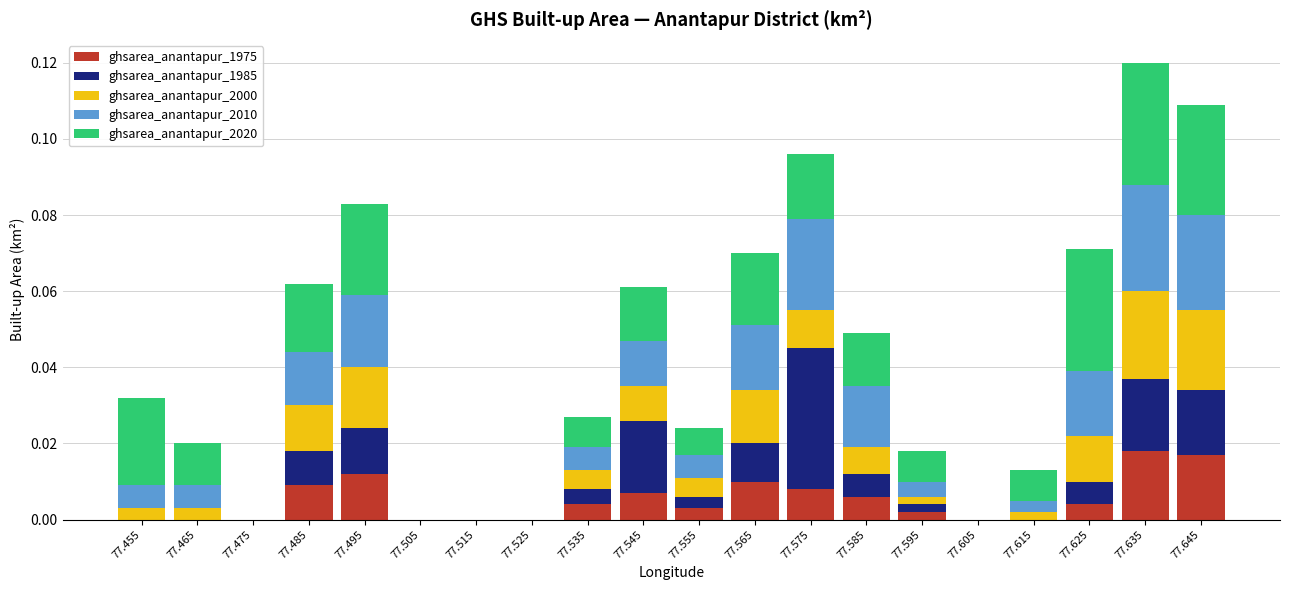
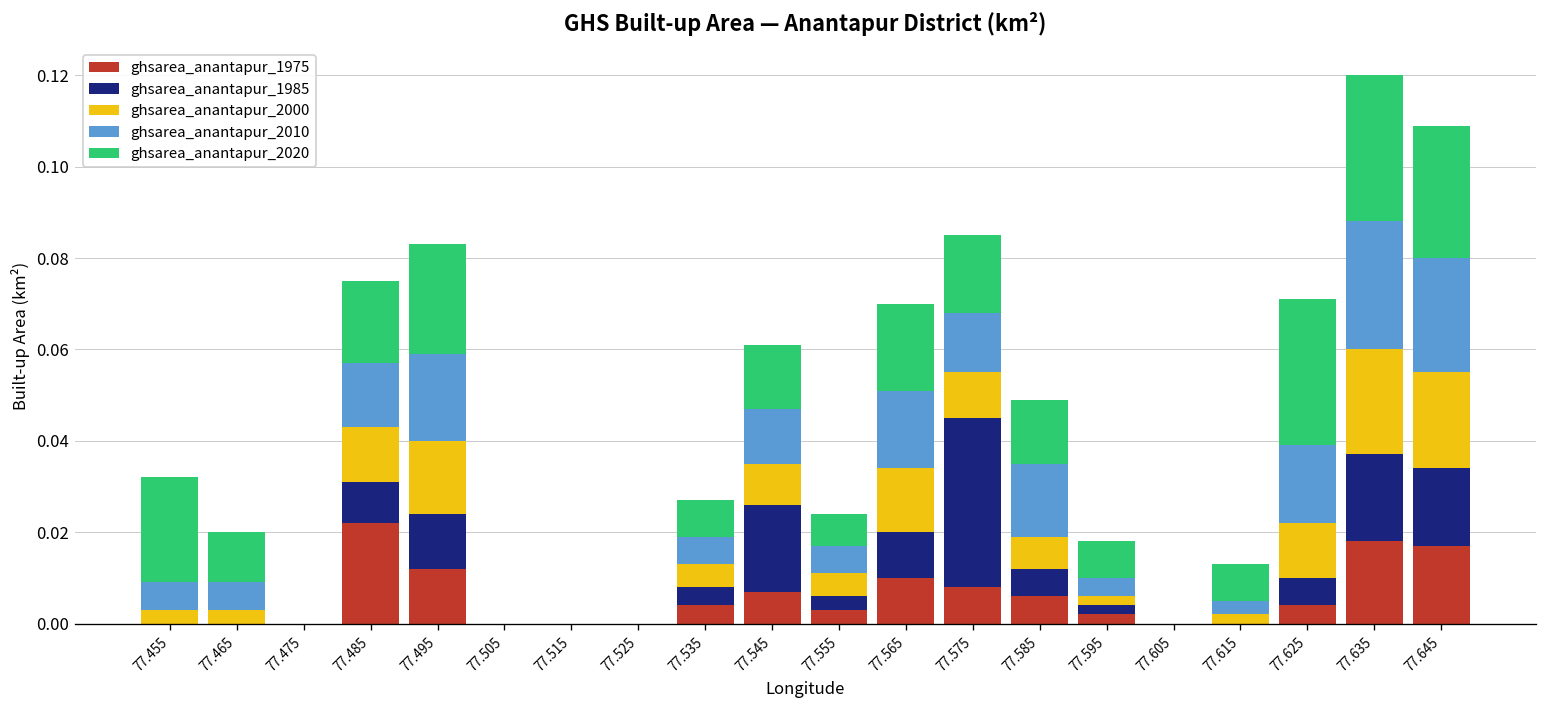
ghsarea_anantapur_1975, 77.485: 0.009 -> 0.022
ghsarea_anantapur_2010, 77.575: 0.024 -> 0.013
